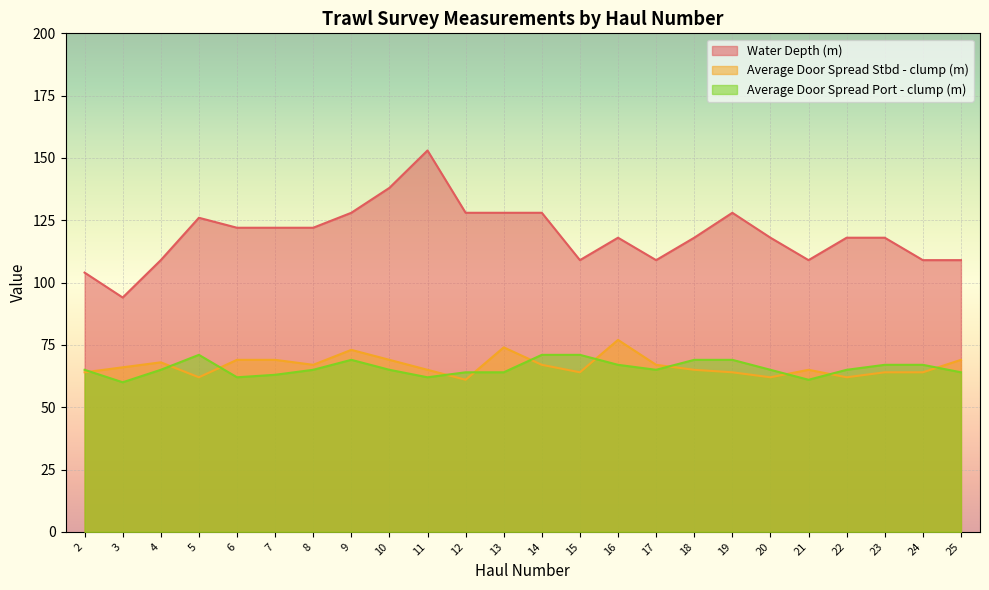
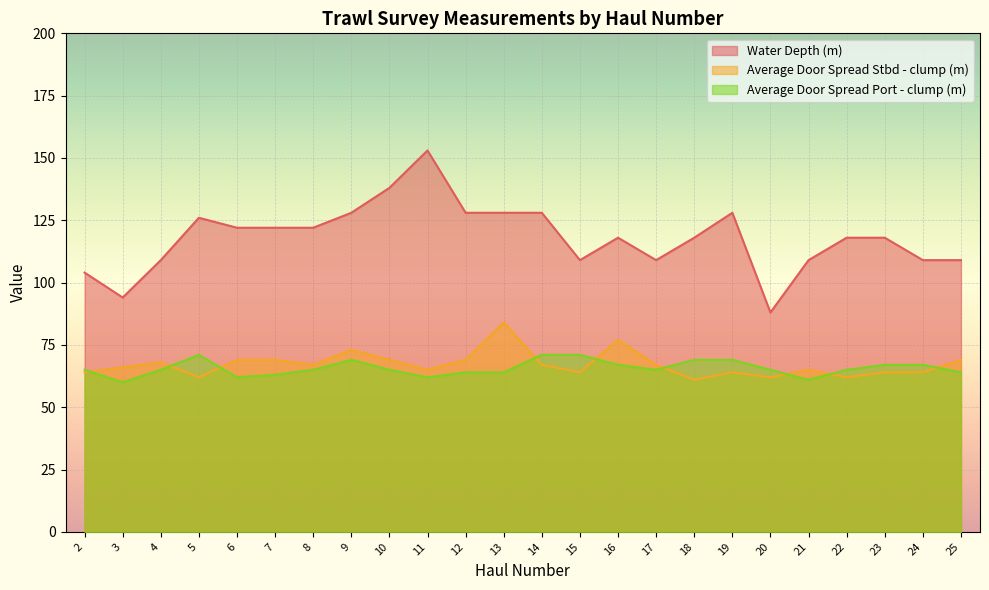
Average Door Spread Stbd - clump (m), 12: 61 -> 69
Average Door Spread Stbd - clump (m), 13: 74 -> 84
Average Door Spread Stbd - clump (m), 18: 65 -> 61
Water Depth (m), 20: 118 -> 88
